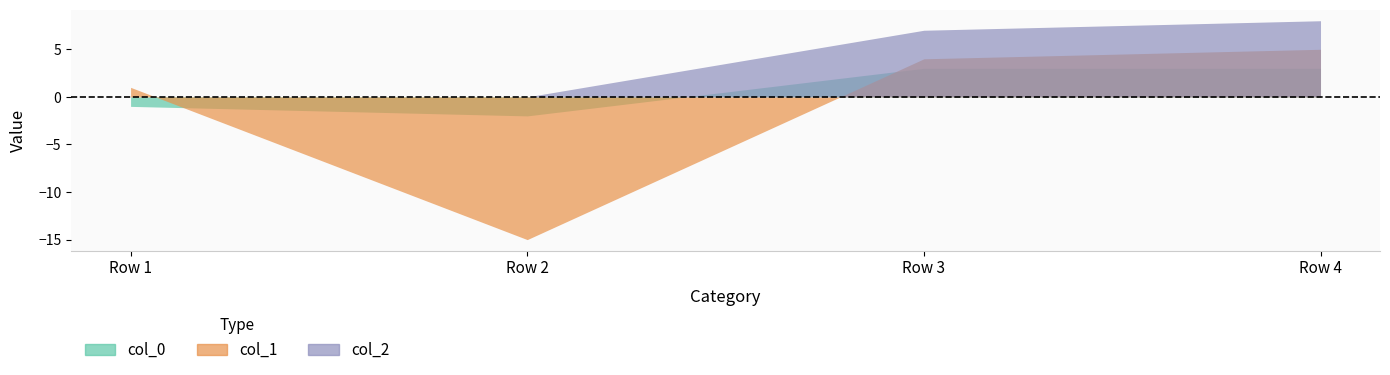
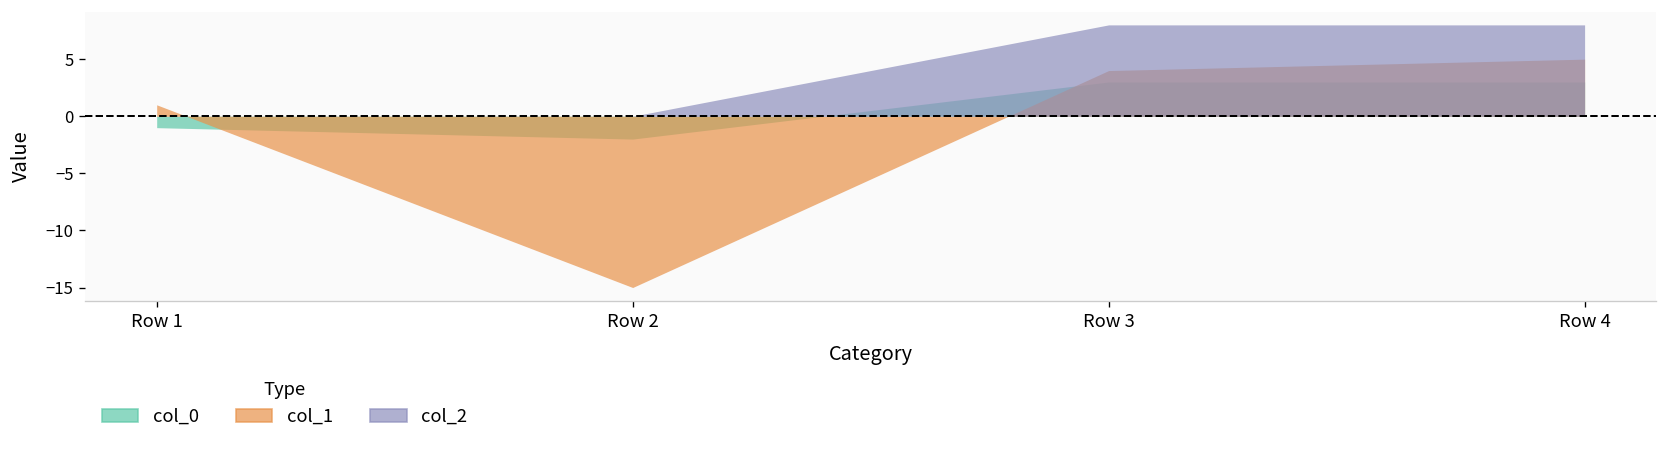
col_2, Row 3: 7 -> 8
